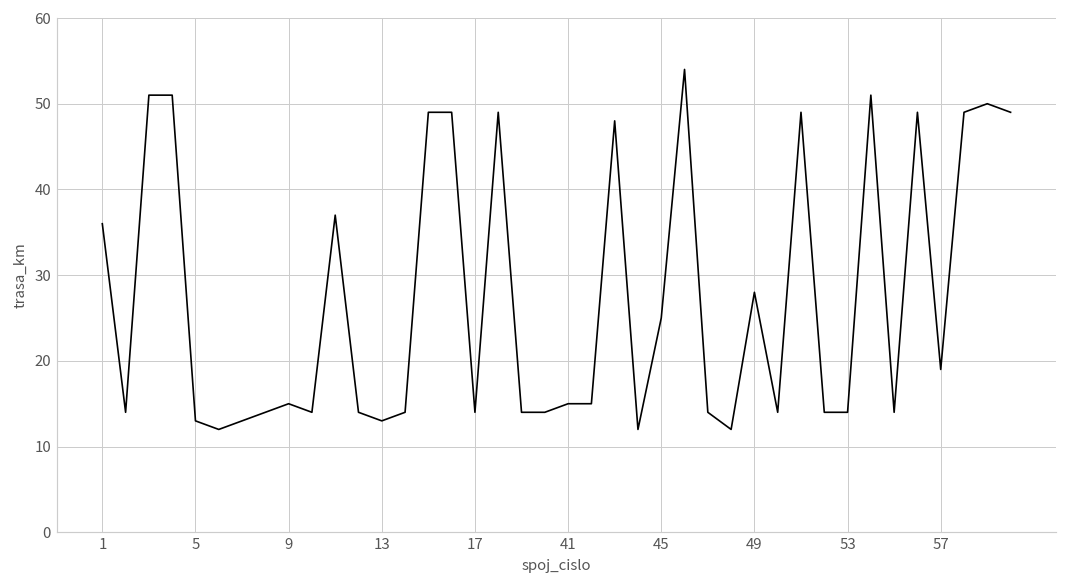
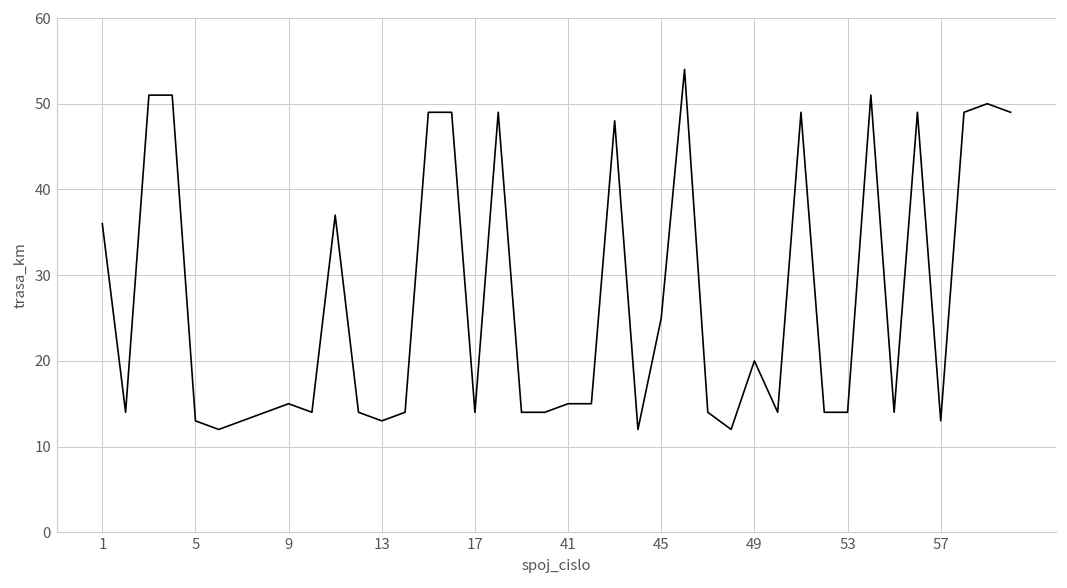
49: 28 -> 20
57: 19 -> 13
